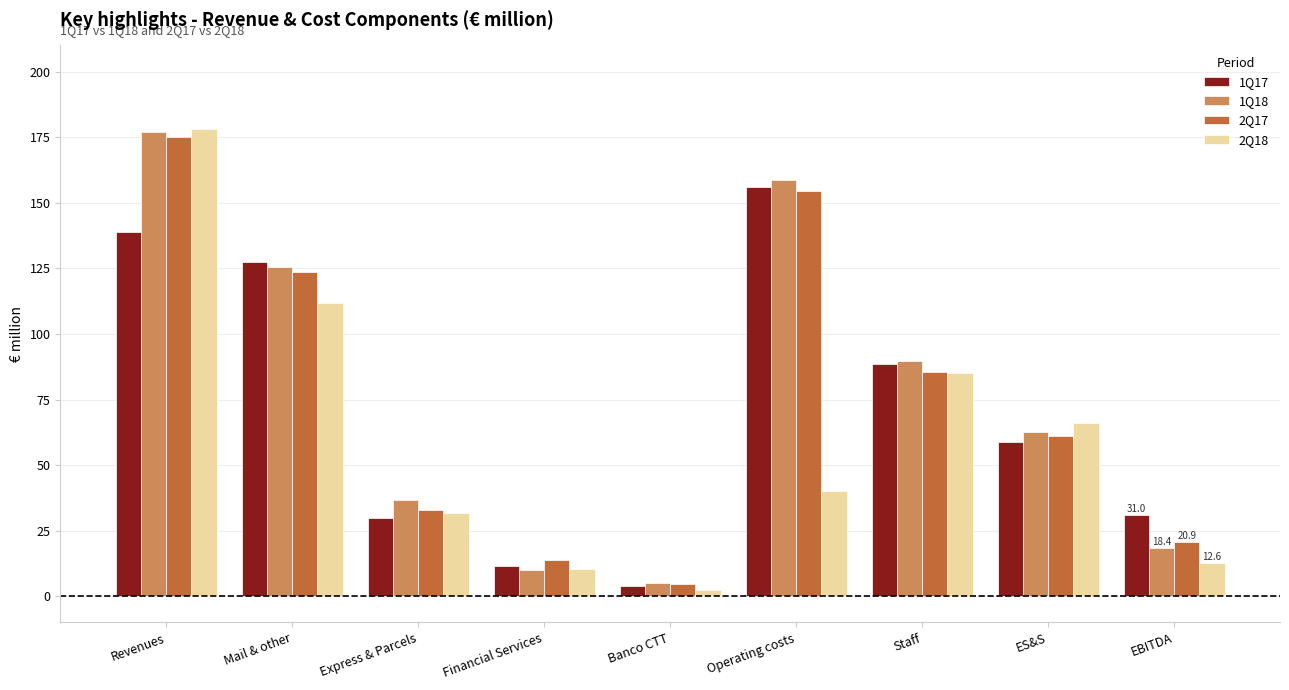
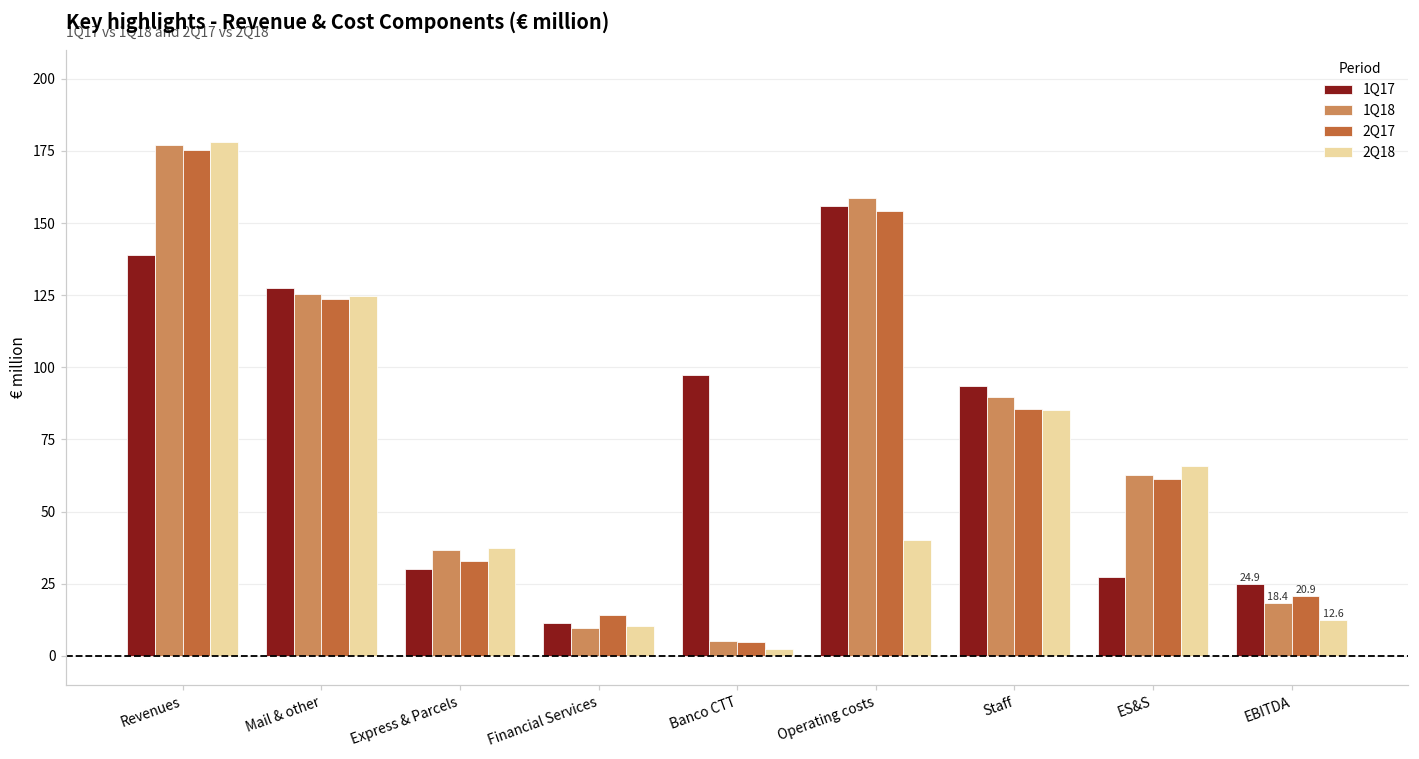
2Q18, Mail & other: 112 -> 125
2Q18, Express & Parcels: 32 -> 37
1Q17, Banco CTT: 4 -> 97
1Q17, Staff: 89 -> 93
1Q17, ES&S: 59 -> 27
1Q17, EBITDA: 31.0 -> 24.9
